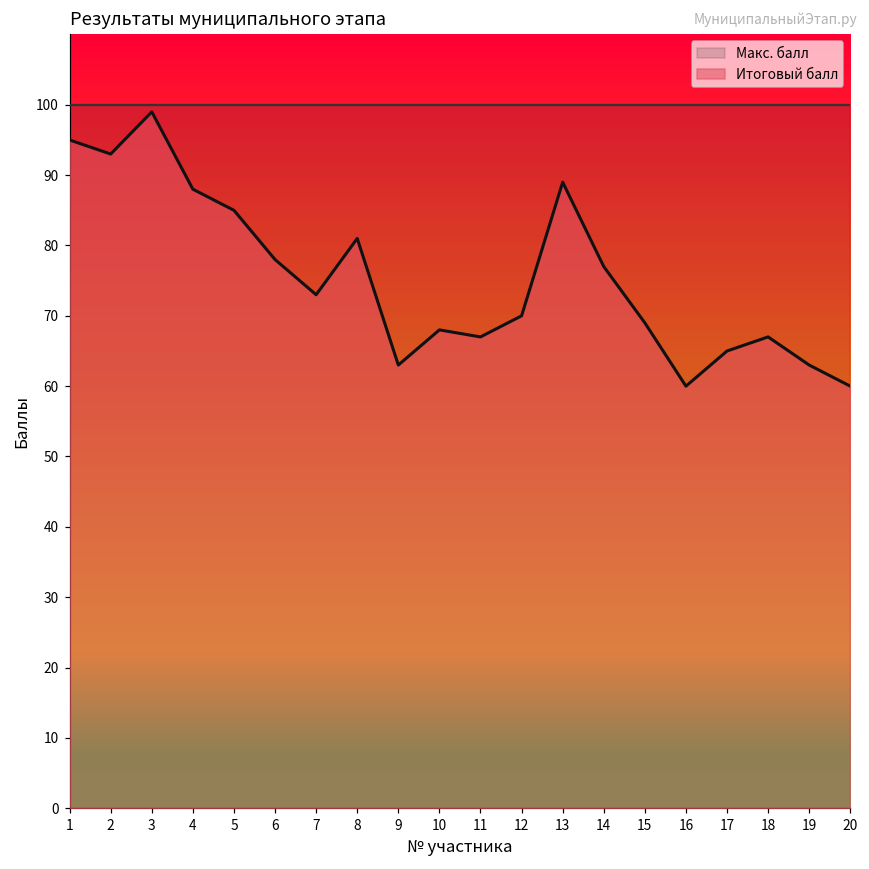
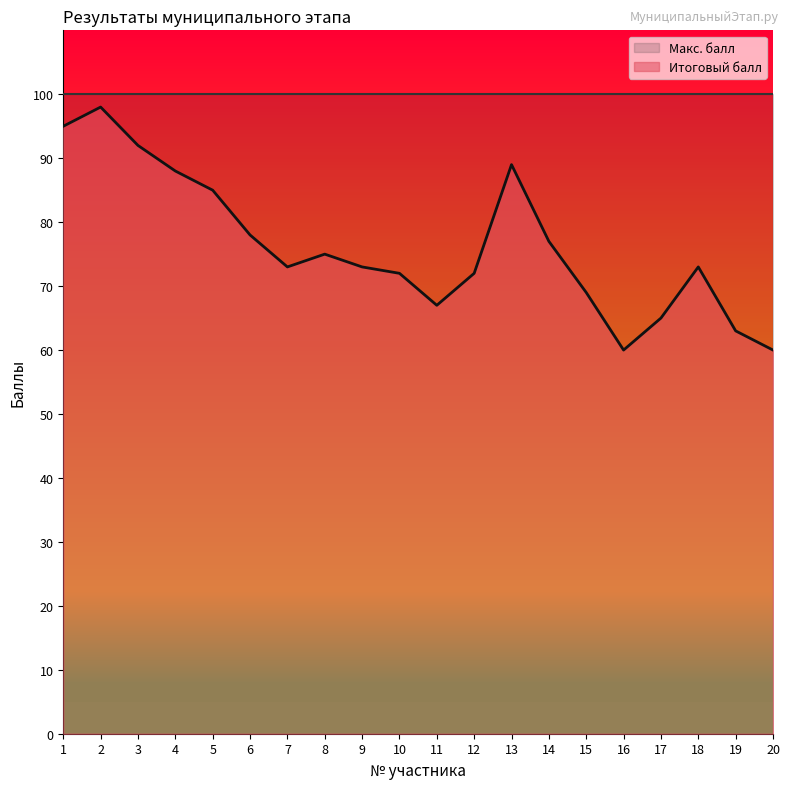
Итоговый балл, 2: 93 -> 98
Итоговый балл, 3: 99 -> 92
Итоговый балл, 8: 81 -> 75
Итоговый балл, 9: 63 -> 73
Итоговый балл, 10: 68 -> 72
Итоговый балл, 12: 70 -> 72
Итоговый балл, 18: 67 -> 73
